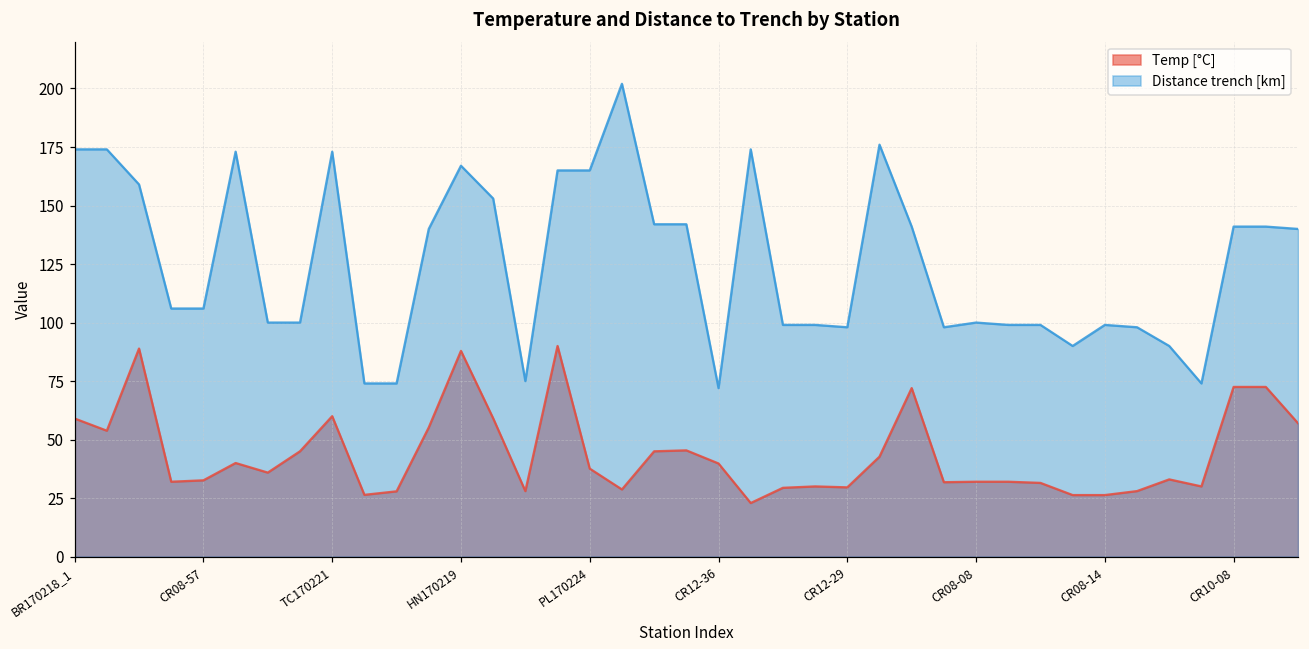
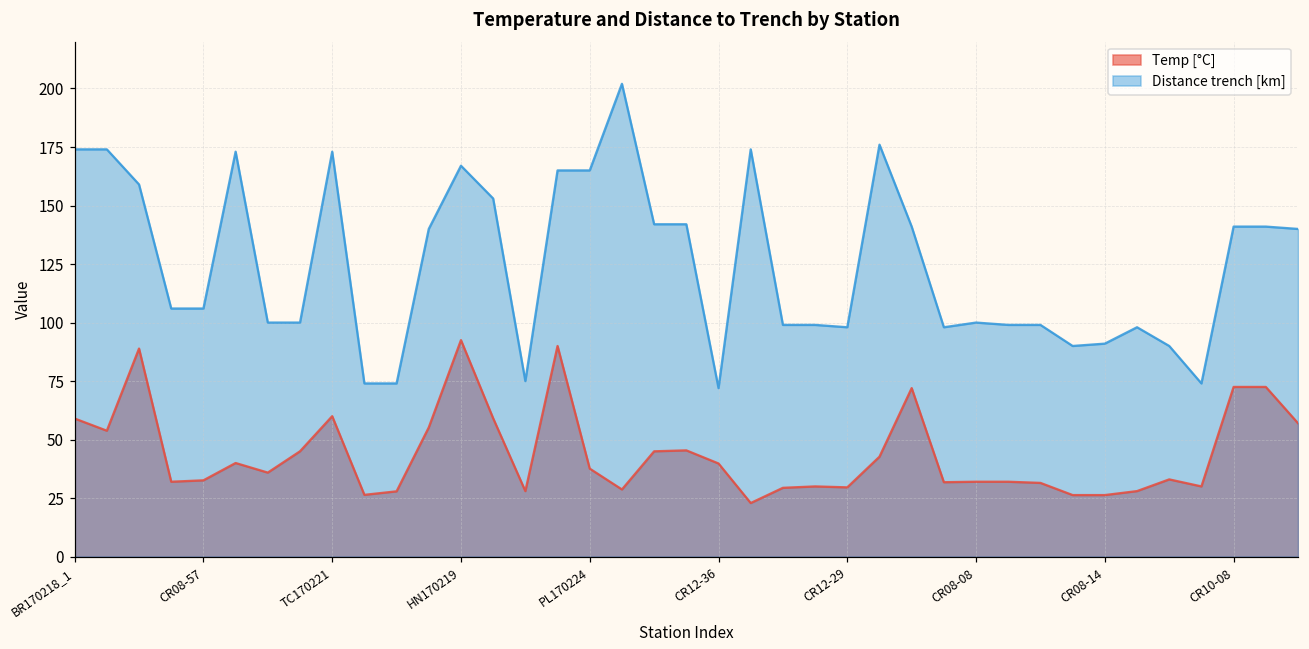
Temp [°C], HN170219: 88 -> 93
Distance trench [km], CR08-14: 99 -> 91
